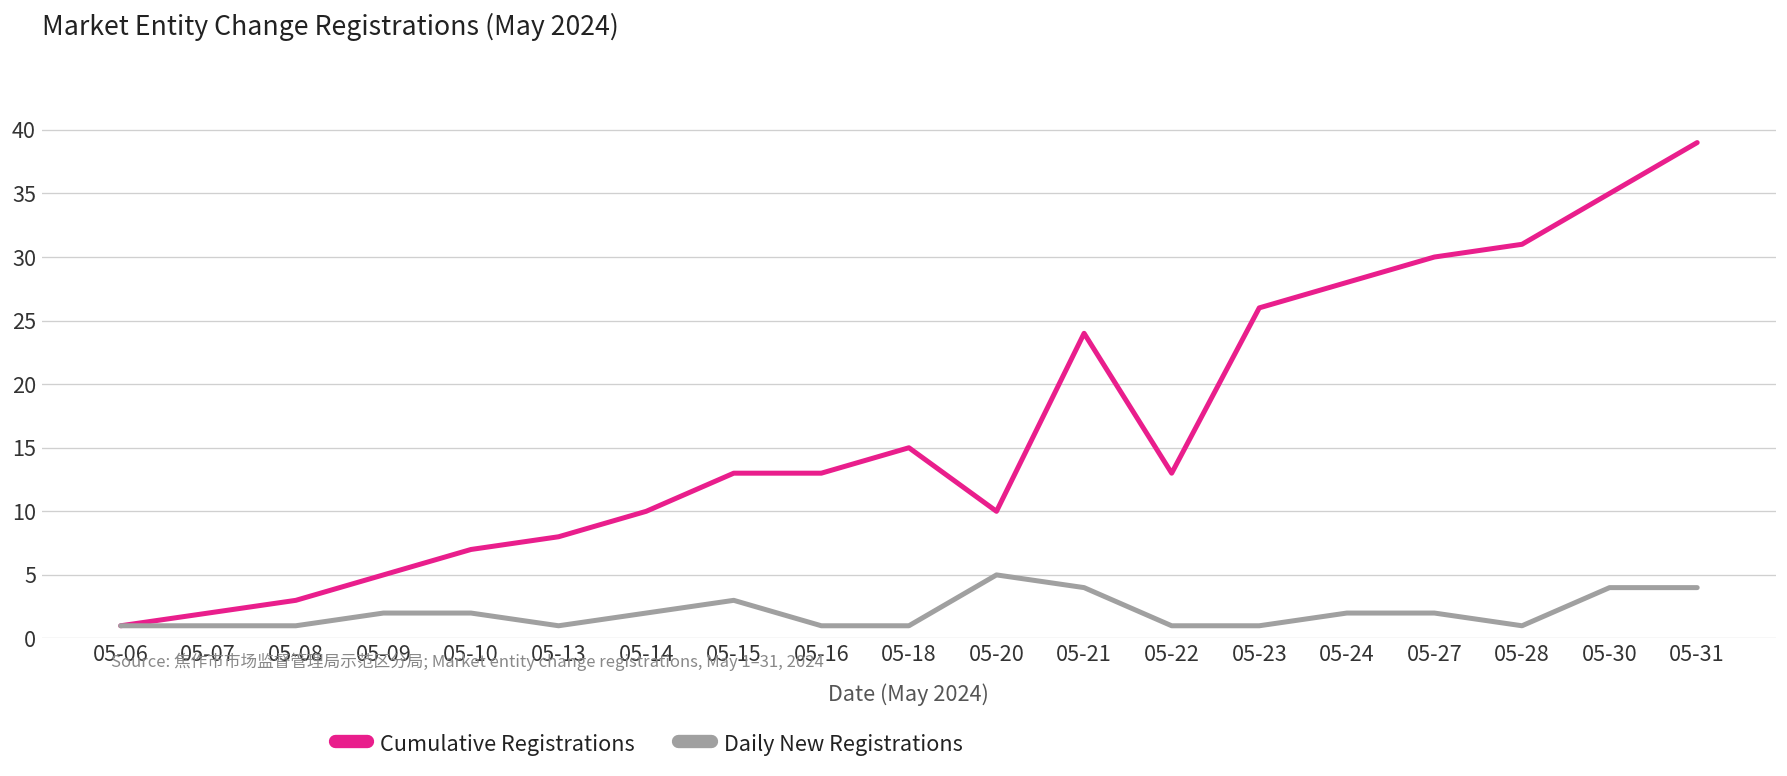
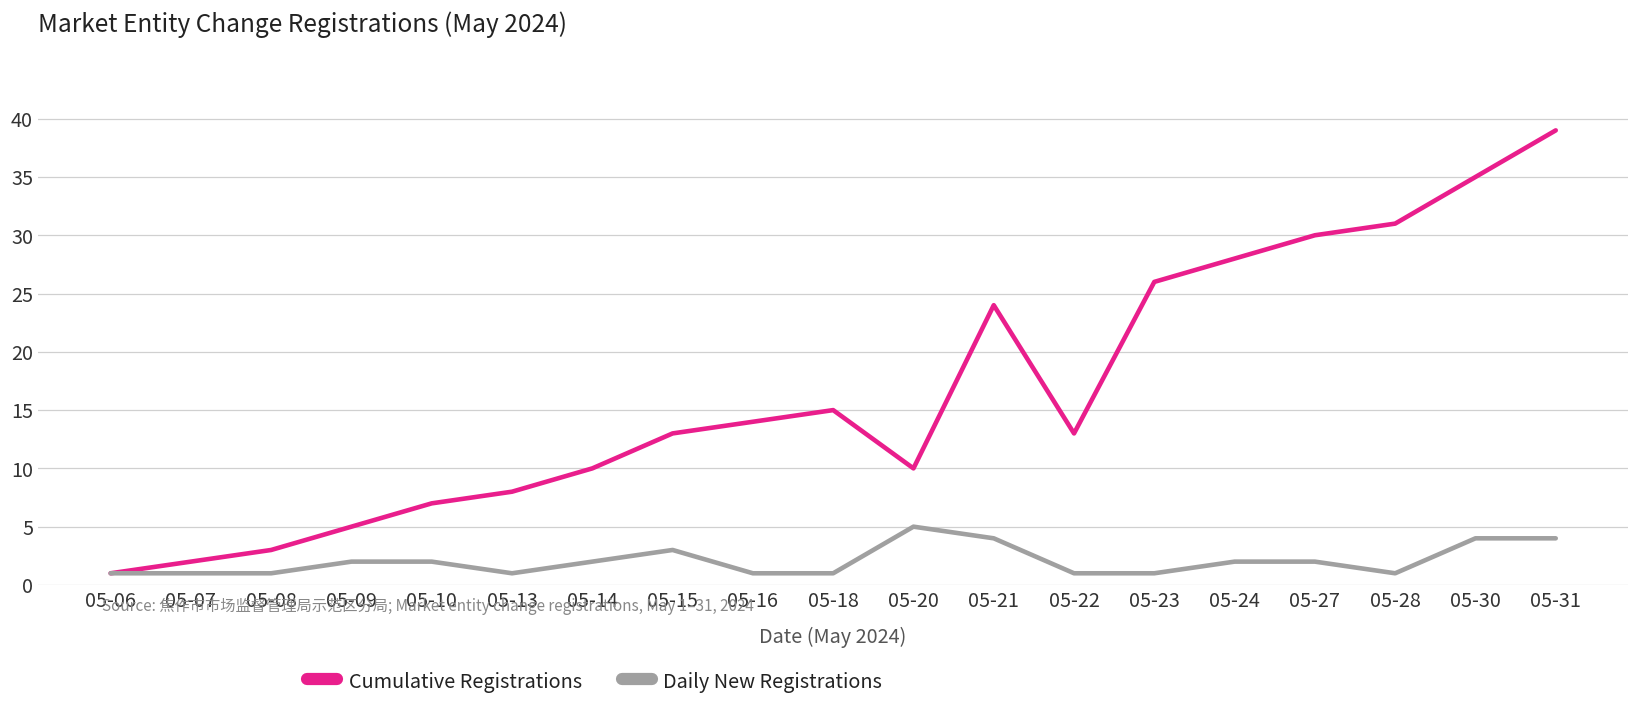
Cumulative Registrations, 05-16: 13 -> 14
